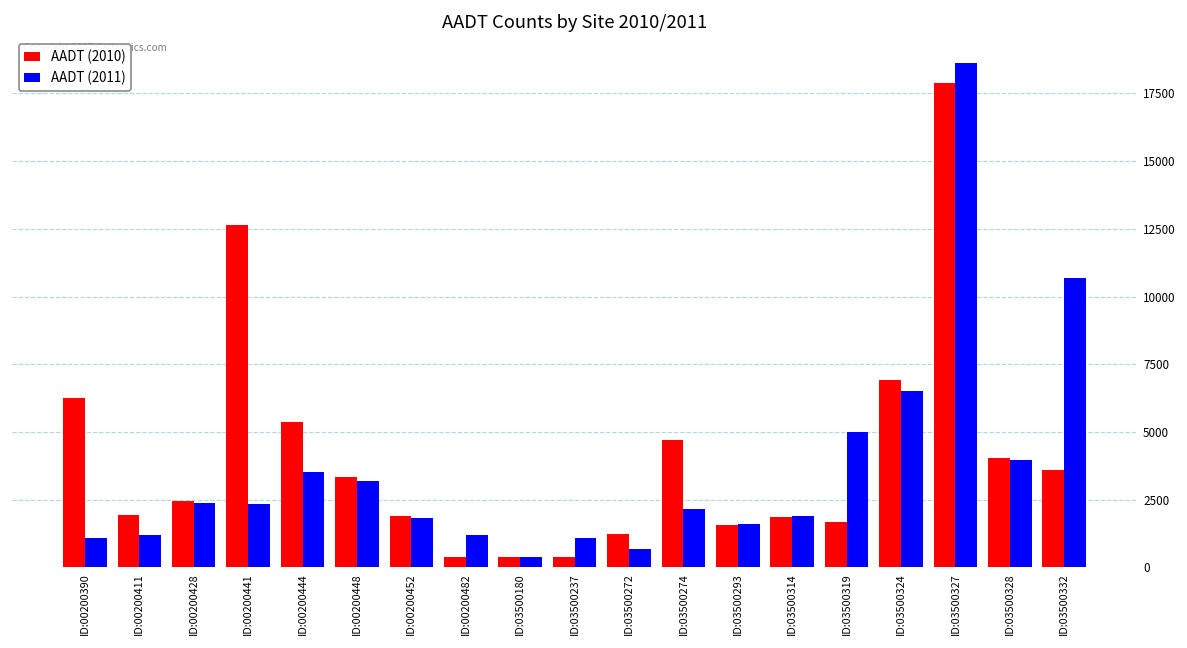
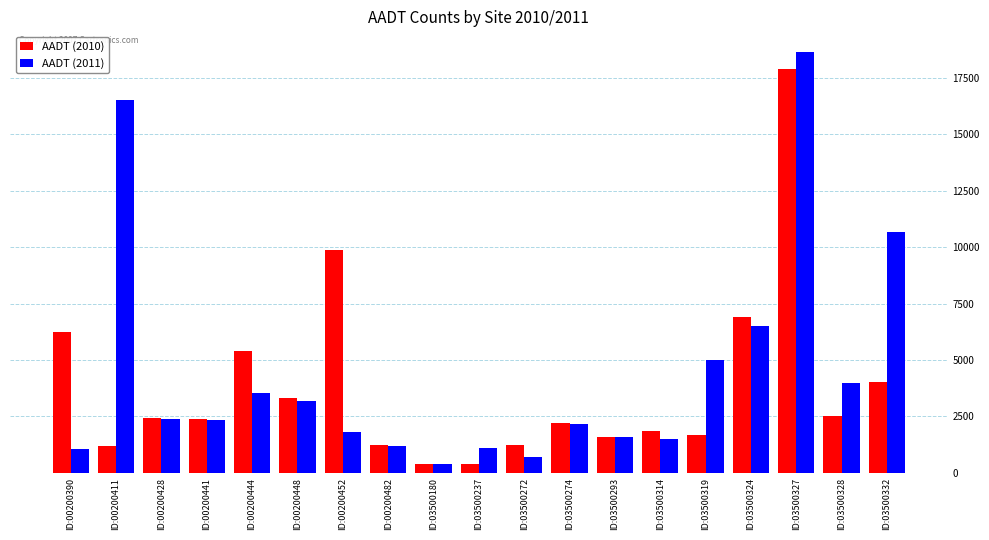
AADT (2010), ID:00200411: 1900 -> 1200
AADT (2011), ID:00200411: 1200 -> 16500
AADT (2010), ID:00200441: 12600 -> 2400
AADT (2010), ID:00200452: 1900 -> 9900
AADT (2010), ID:00200482: 400 -> 1200
AADT (2010), ID:03500274: 4700 -> 2200
AADT (2011), ID:03500314: 1900 -> 1500
AADT (2010), ID:03500328: 4000 -> 2500
AADT (2010), ID:03500332: 3600 -> 4000
